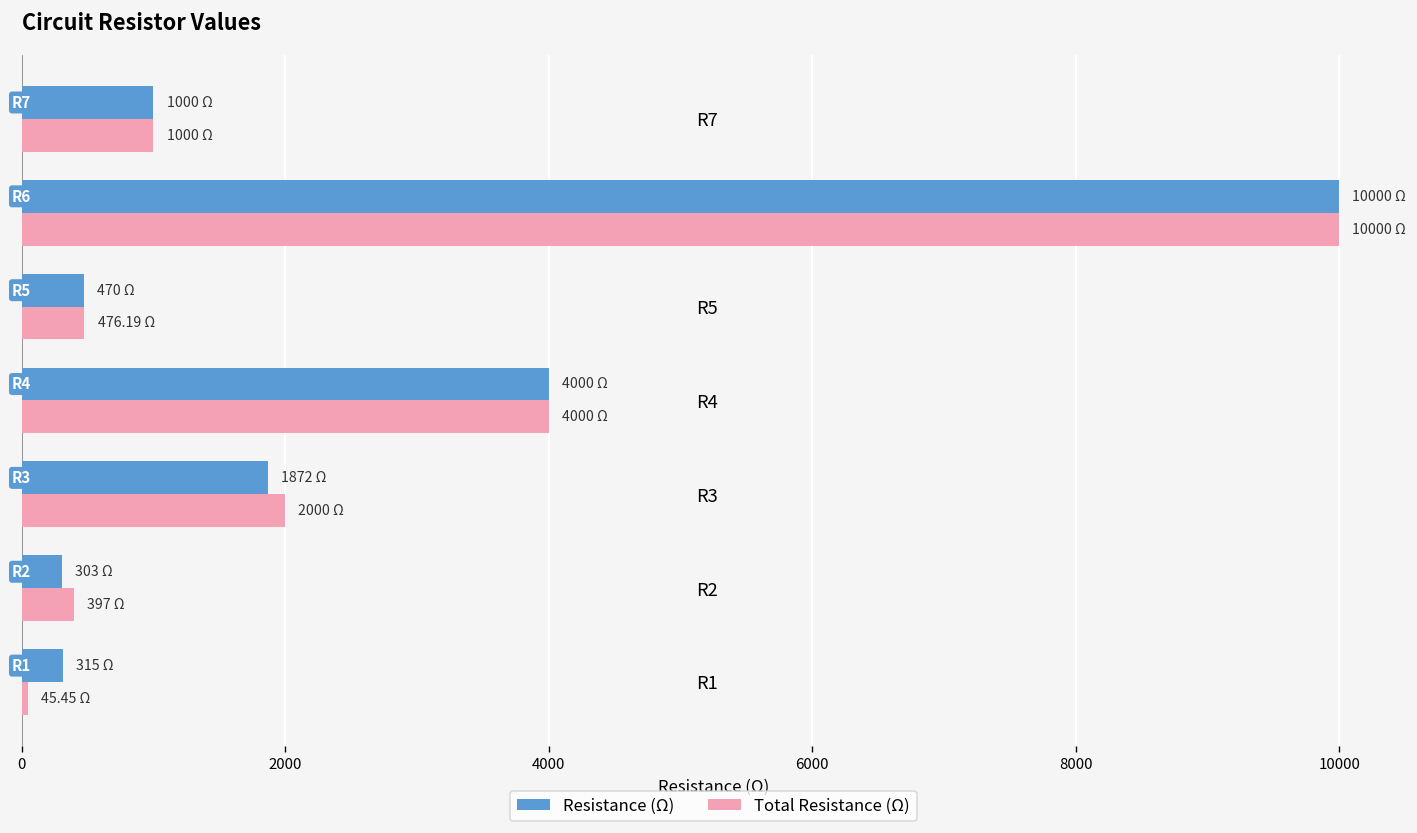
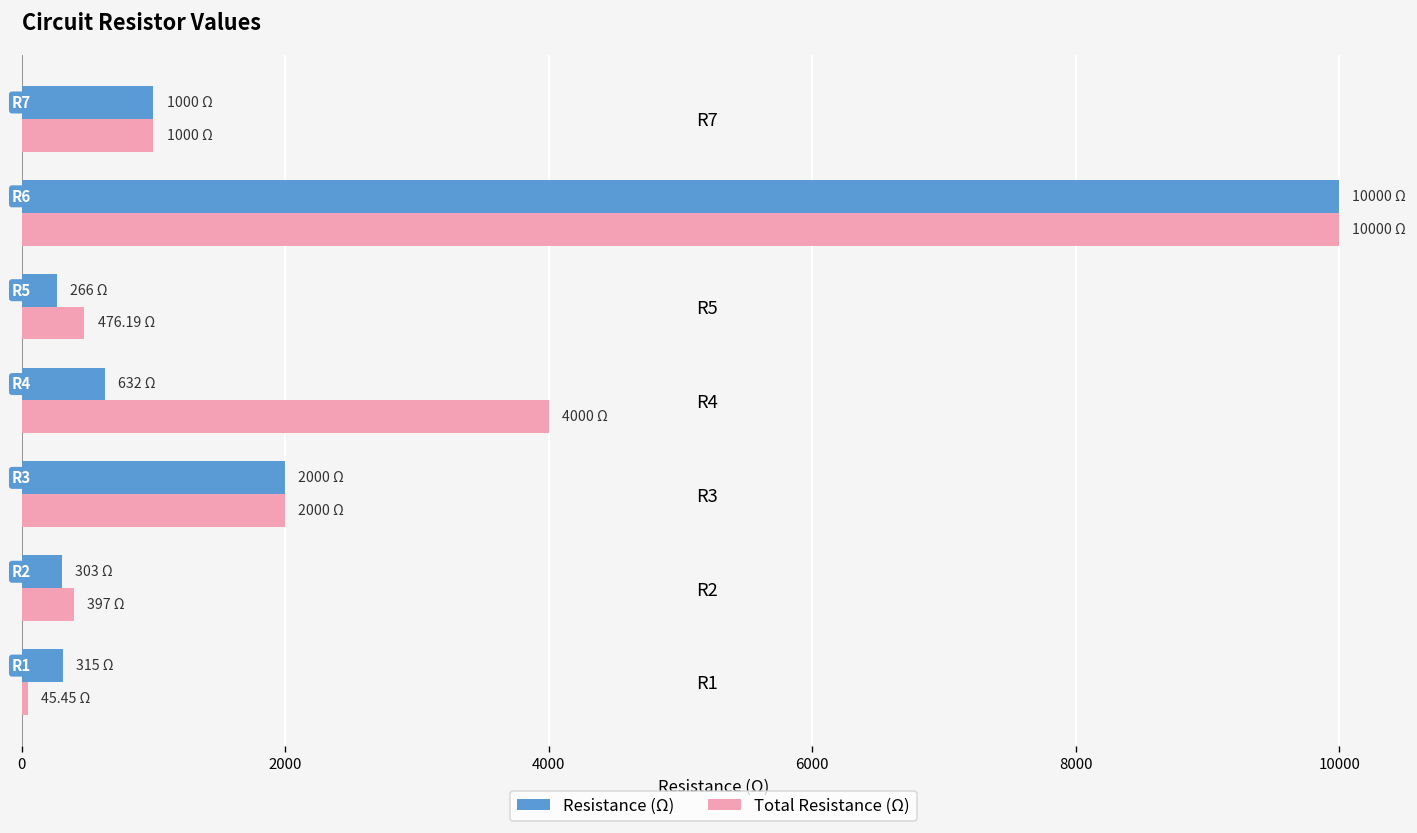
Resistance (Ω), R5: 470 -> 266
Resistance (Ω), R4: 4000 -> 632
Resistance (Ω), R3: 1872 -> 2000
